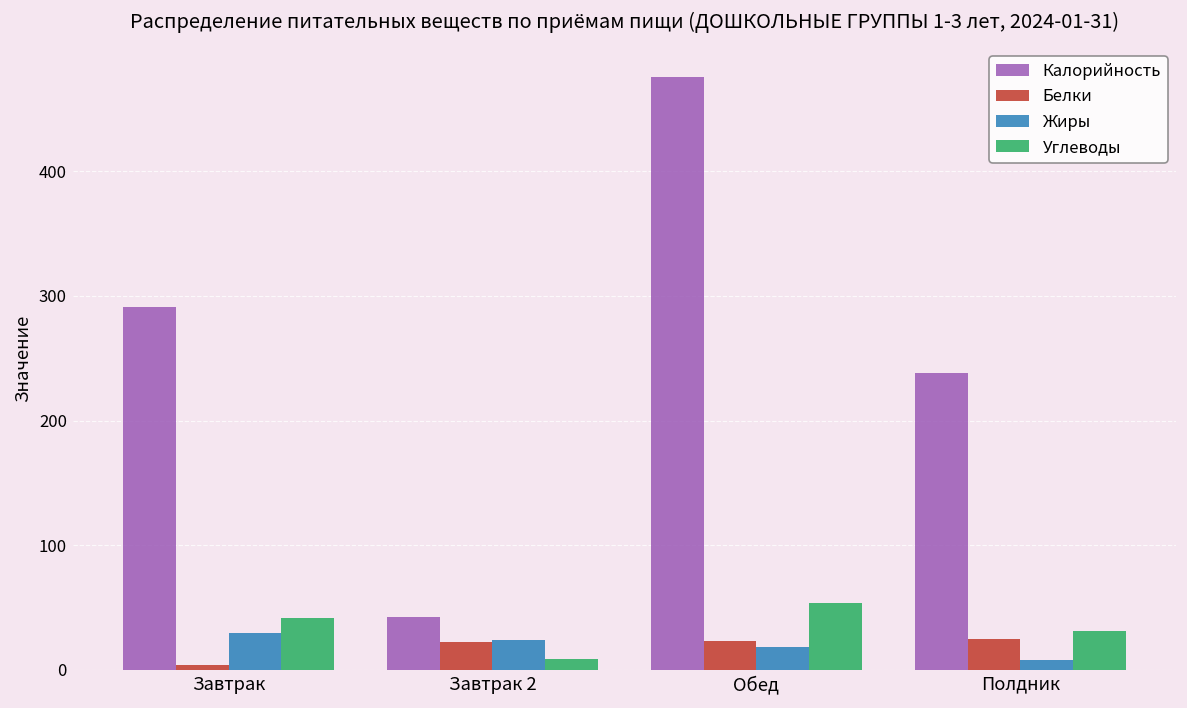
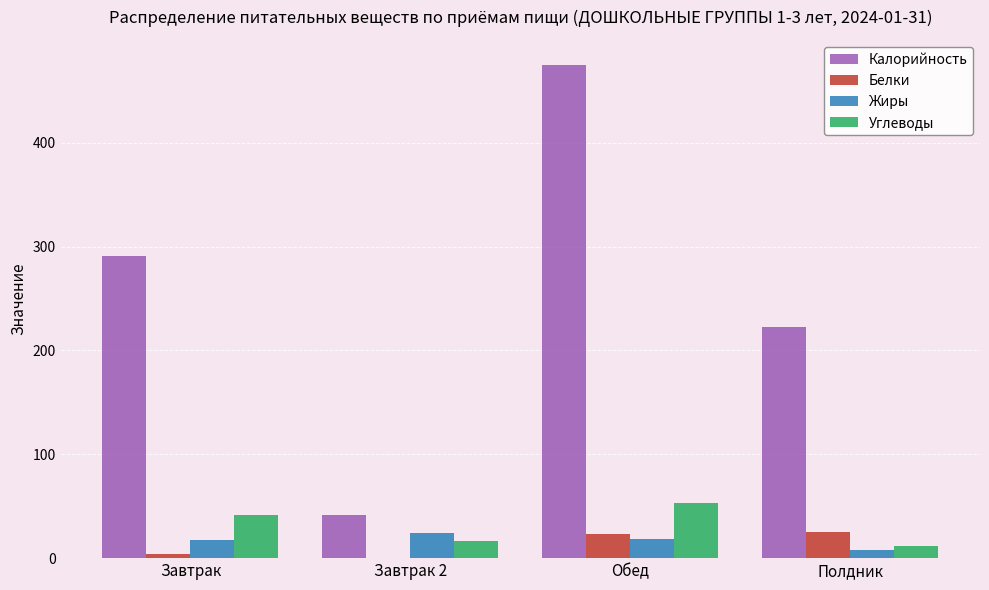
Жиры, Завтрак: 30 -> 17
Белки, Завтрак 2: 23 -> 0
Углеводы, Завтрак 2: 9 -> 17
Калорийность, Полдник: 238 -> 223
Углеводы, Полдник: 31 -> 12
